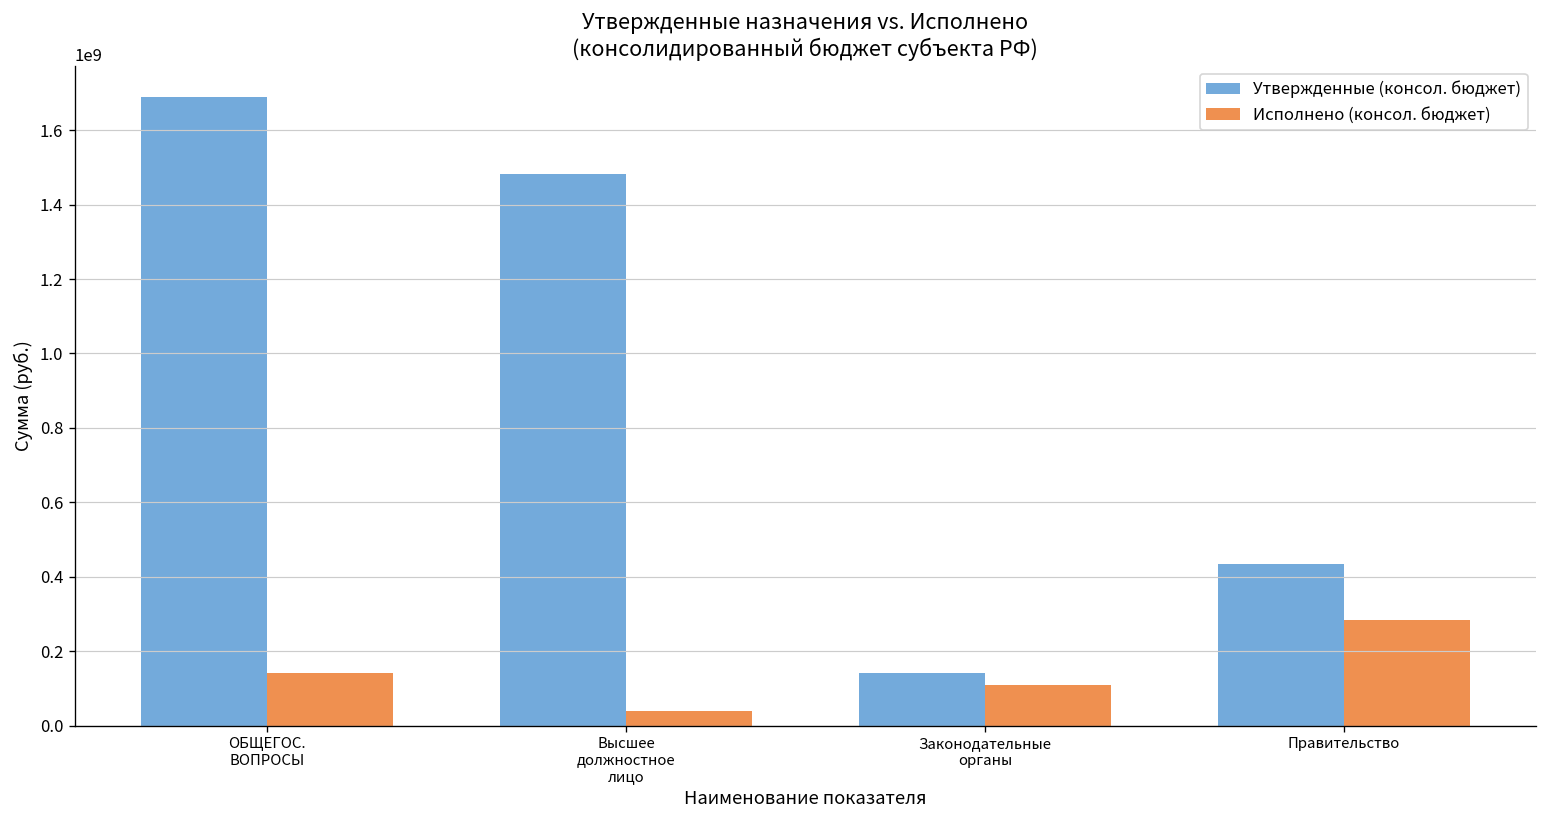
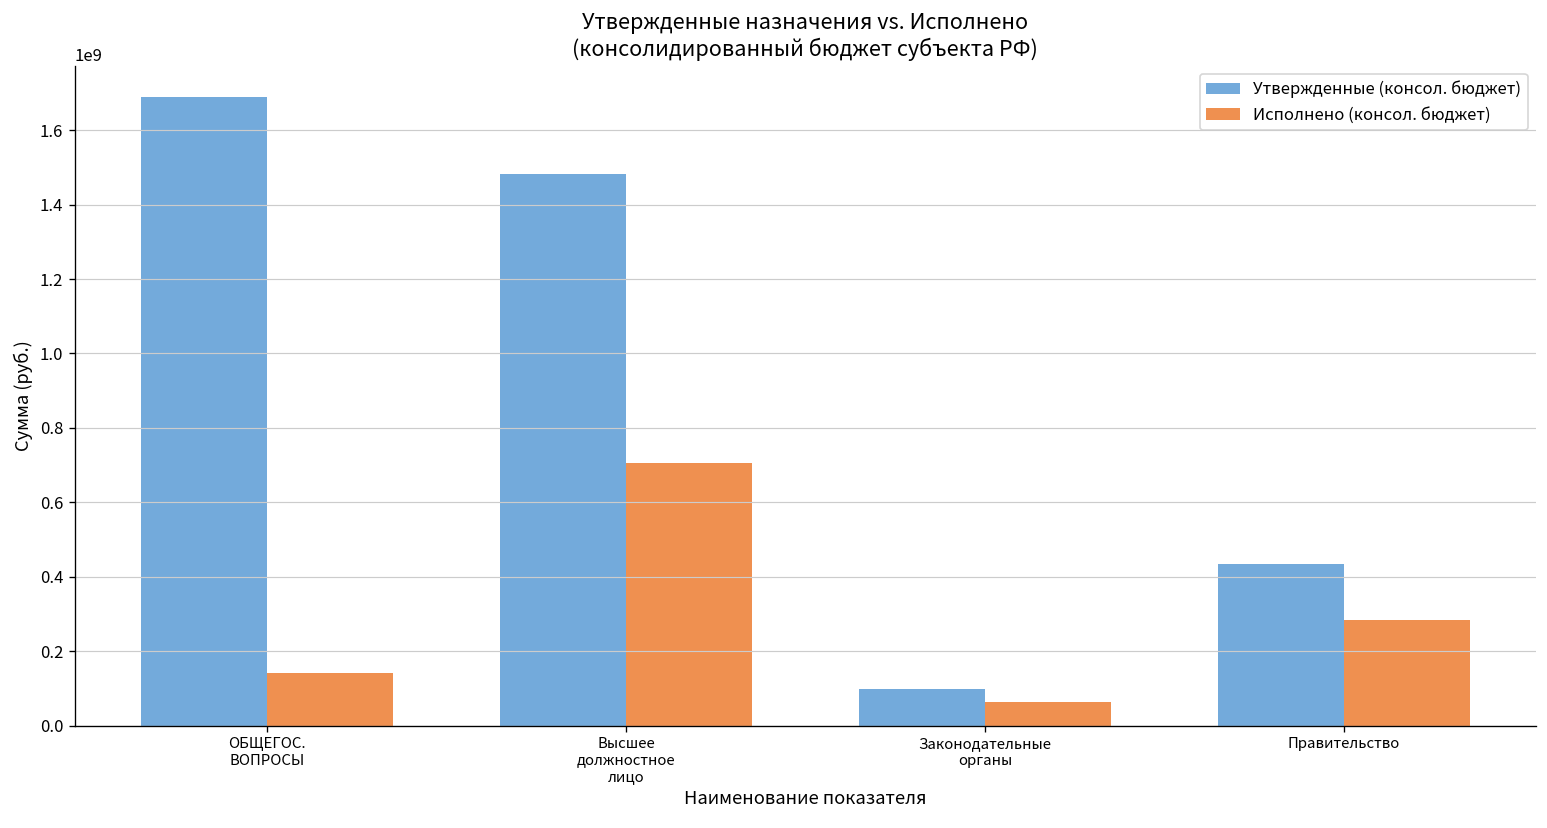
Исполнено (консол. бюджет), Высшее должностное лицо: 40000000 -> 710000000
Утвержденные (консол. бюджет), Законодательные органы: 140000000 -> 100000000
Исполнено (консол. бюджет), Законодательные органы: 110000000 -> 60000000
